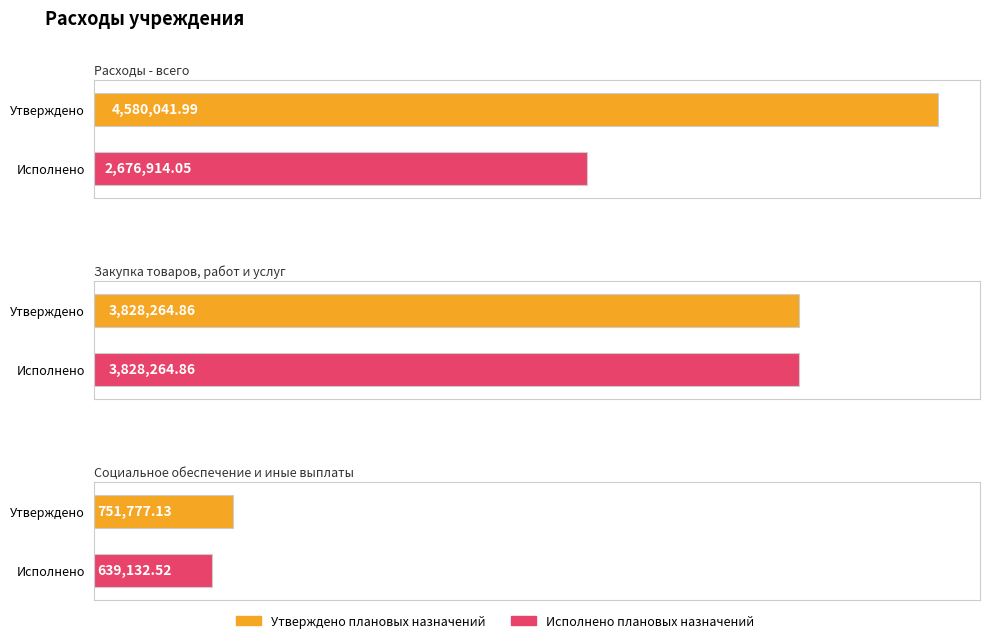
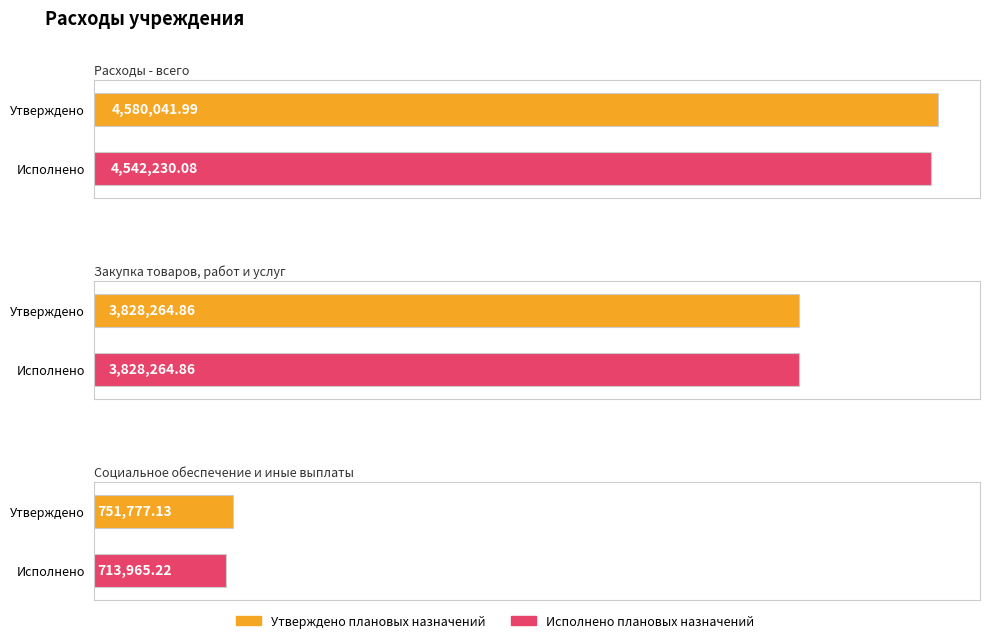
Расходы - всего, Исполнено: 2,676,914.05 -> 4,542,230.08
Социальное обеспечение и иные выплаты, Исполнено: 639,132.52 -> 713,965.22
